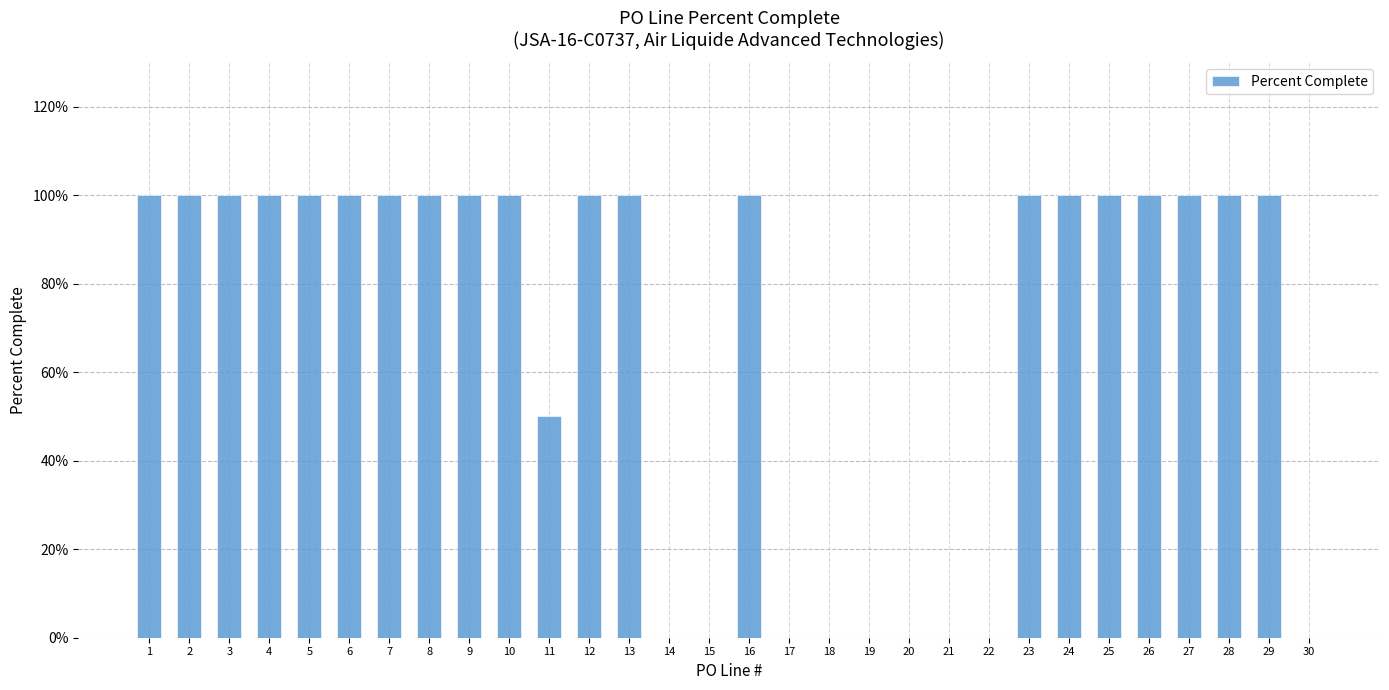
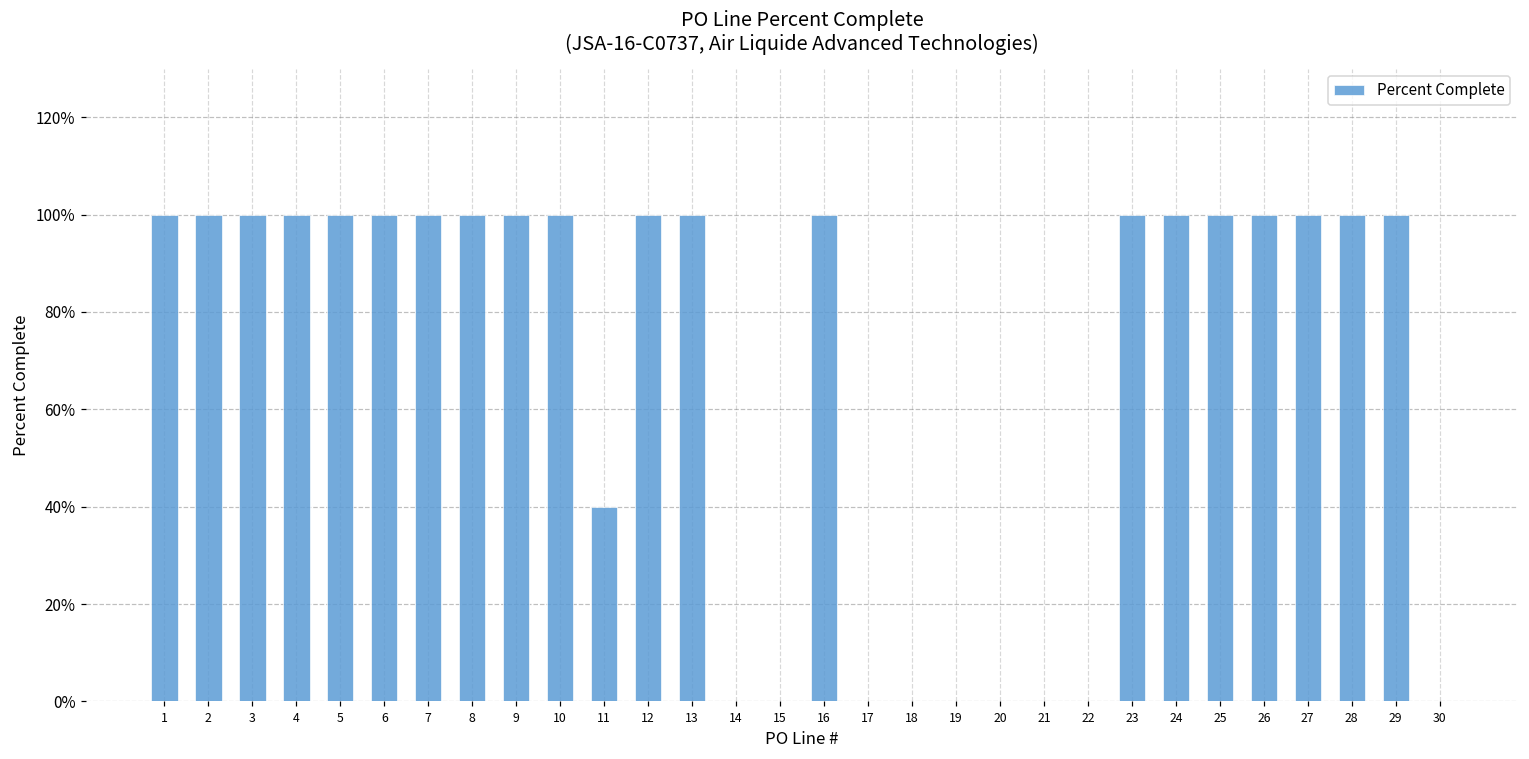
11: 50% -> 40%
